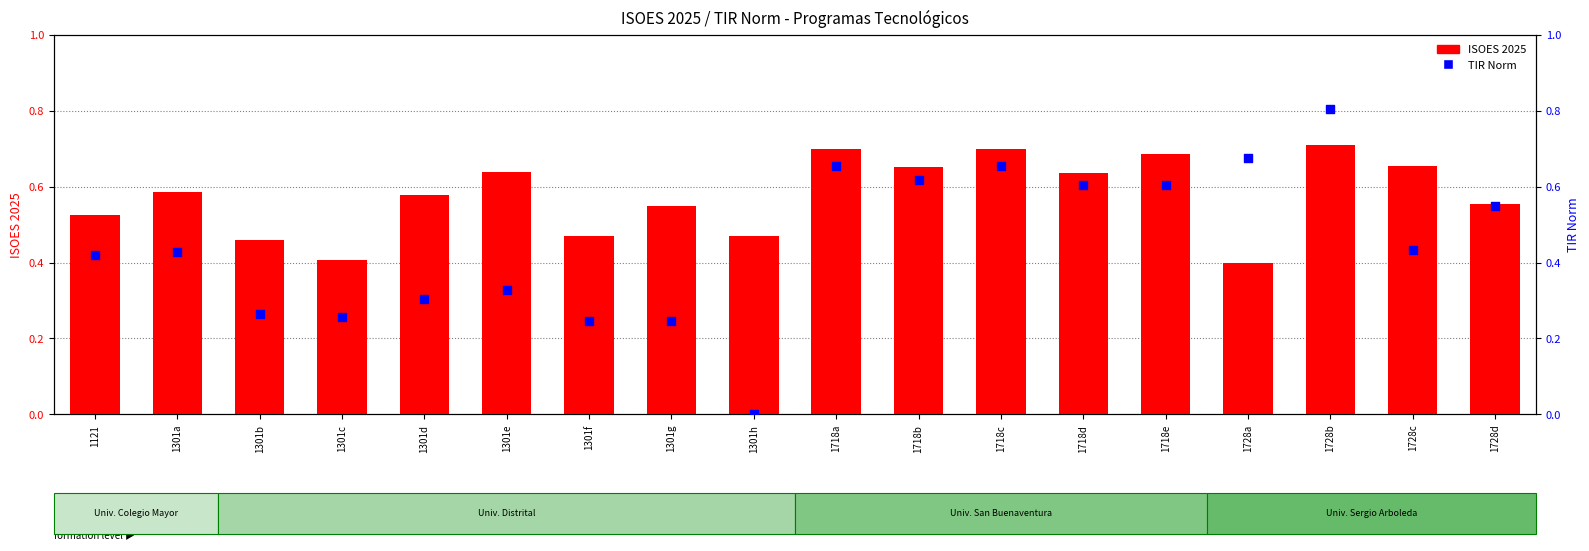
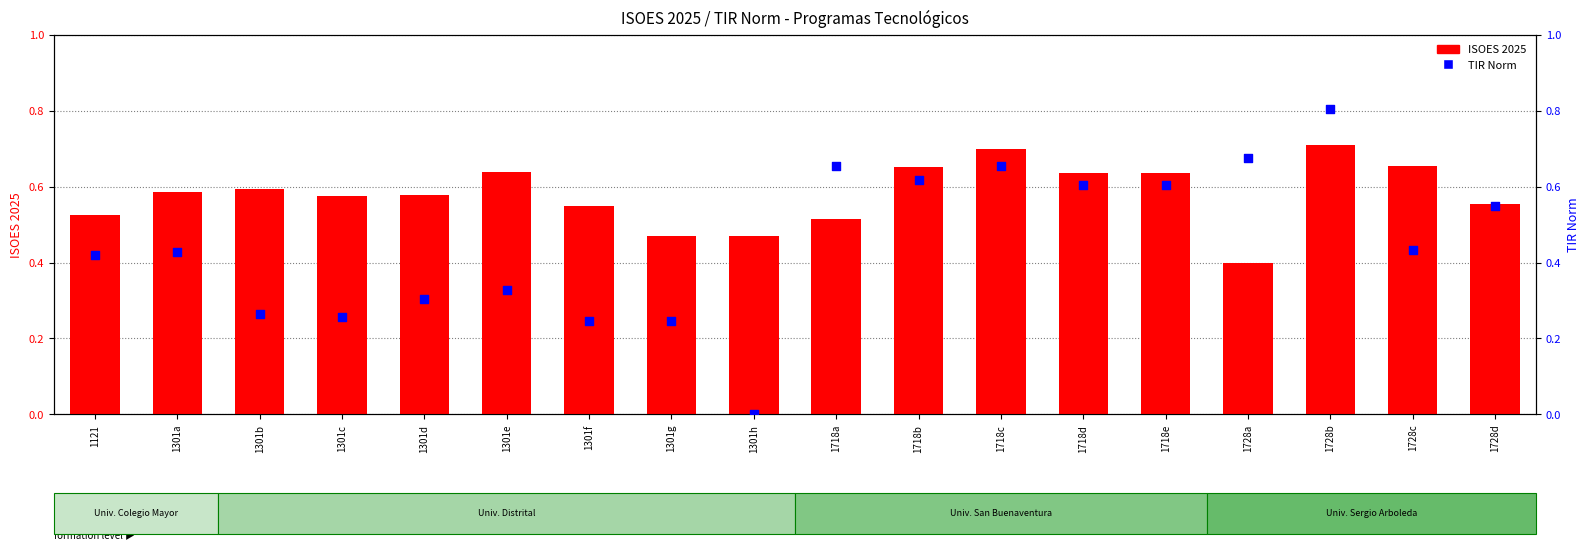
ISOES 2025, 1301b: 0.46 -> 0.59
ISOES 2025, 1301c: 0.41 -> 0.58
ISOES 2025, 1301f: 0.47 -> 0.55
ISOES 2025, 1301g: 0.55 -> 0.47
ISOES 2025, 1718a: 0.70 -> 0.51
ISOES 2025, 1718e: 0.69 -> 0.64
